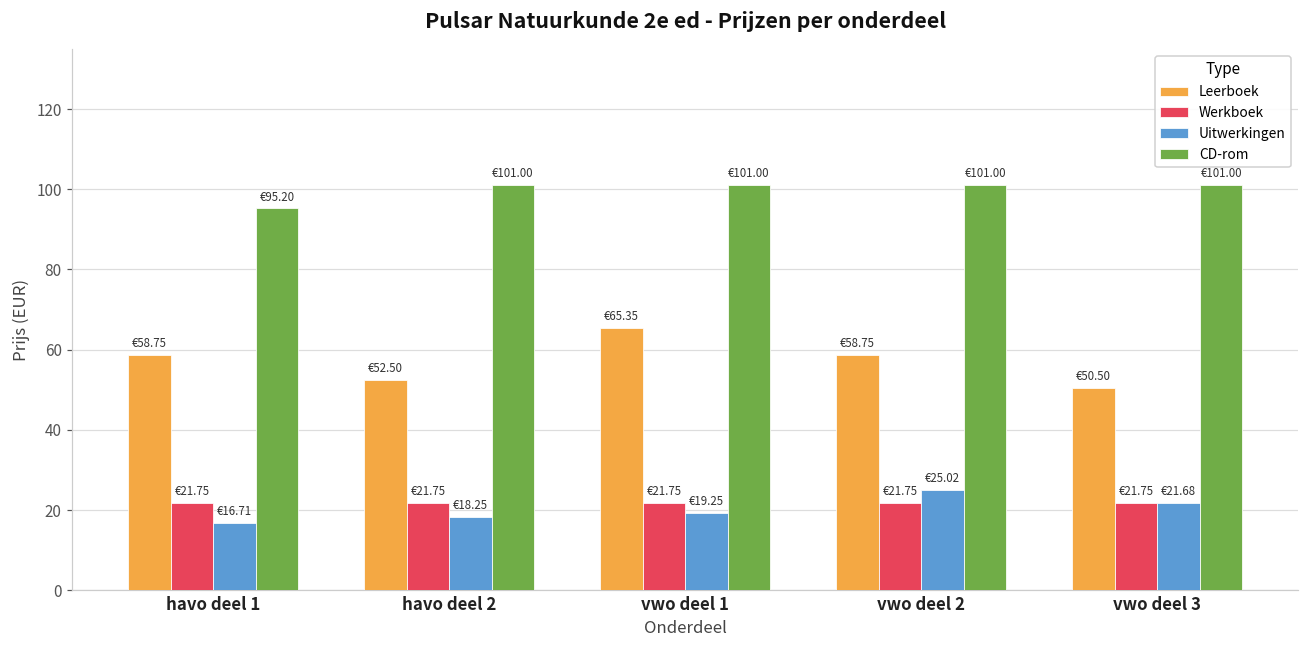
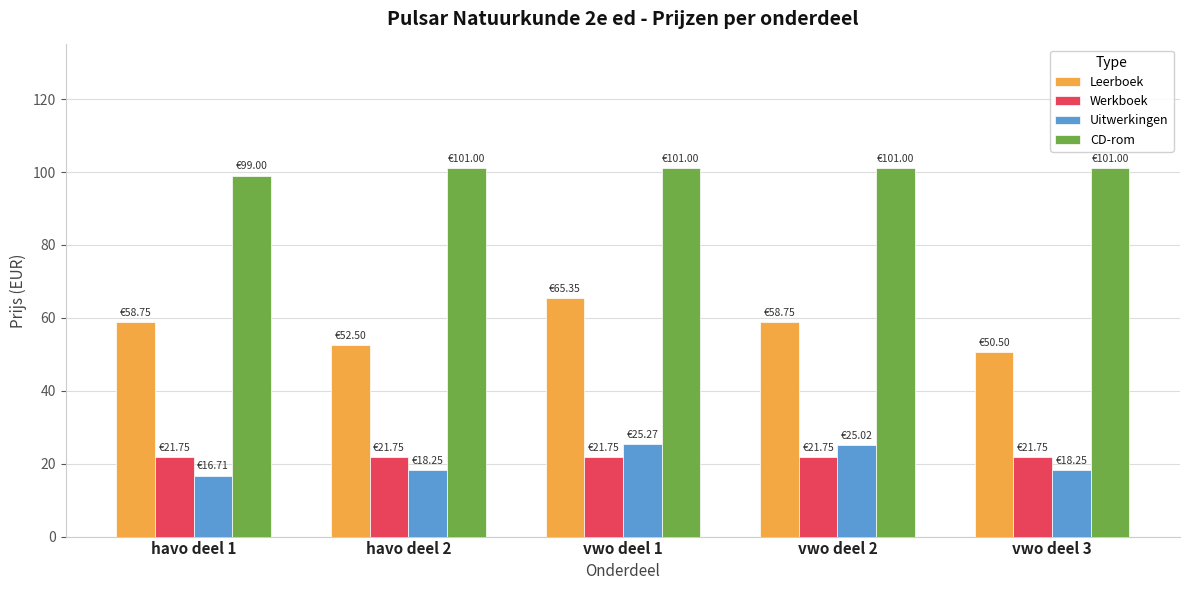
CD-rom, havo deel 1: €95.20 -> €99.00
Uitwerkingen, vwo deel 1: €19.25 -> €25.27
Uitwerkingen, vwo deel 3: €21.68 -> €18.25
